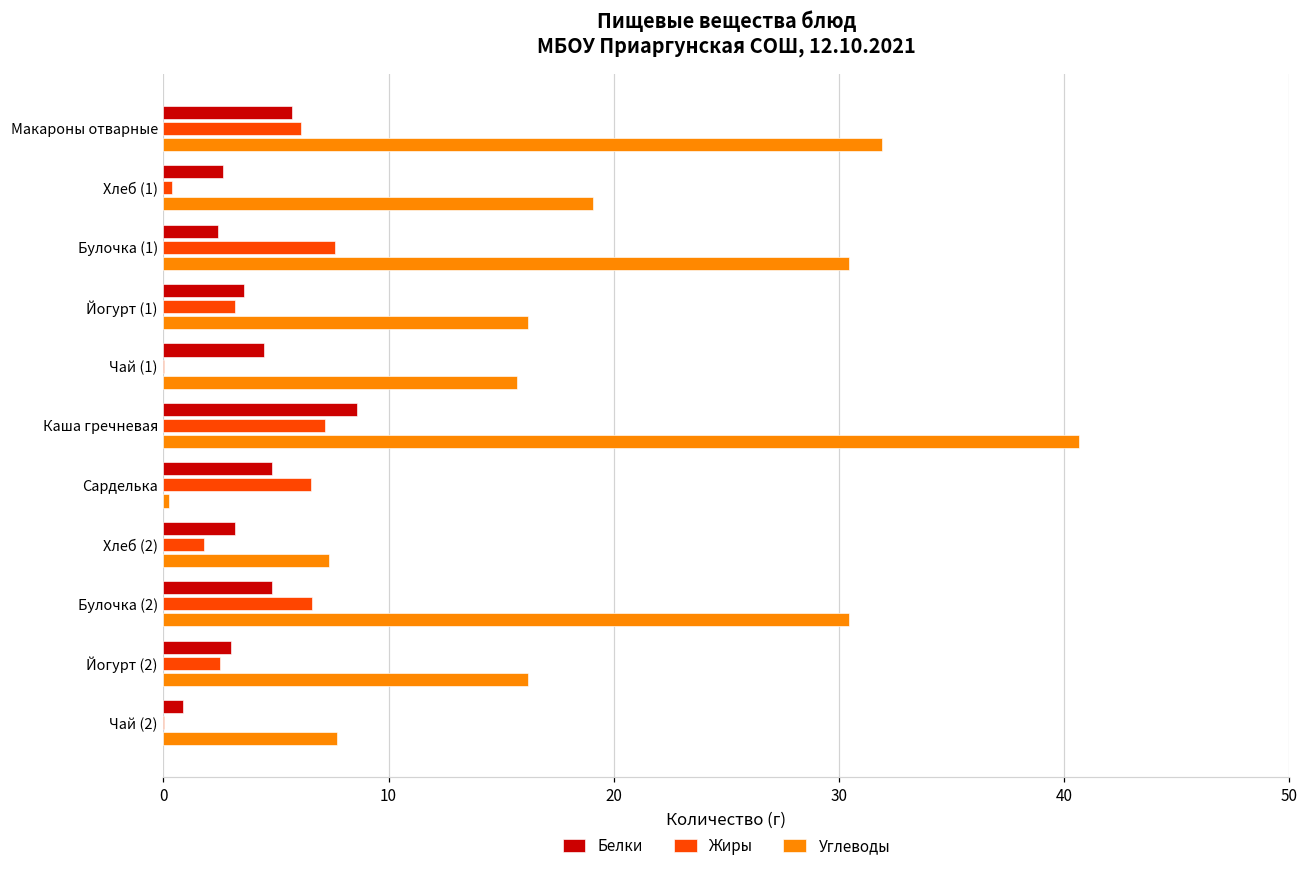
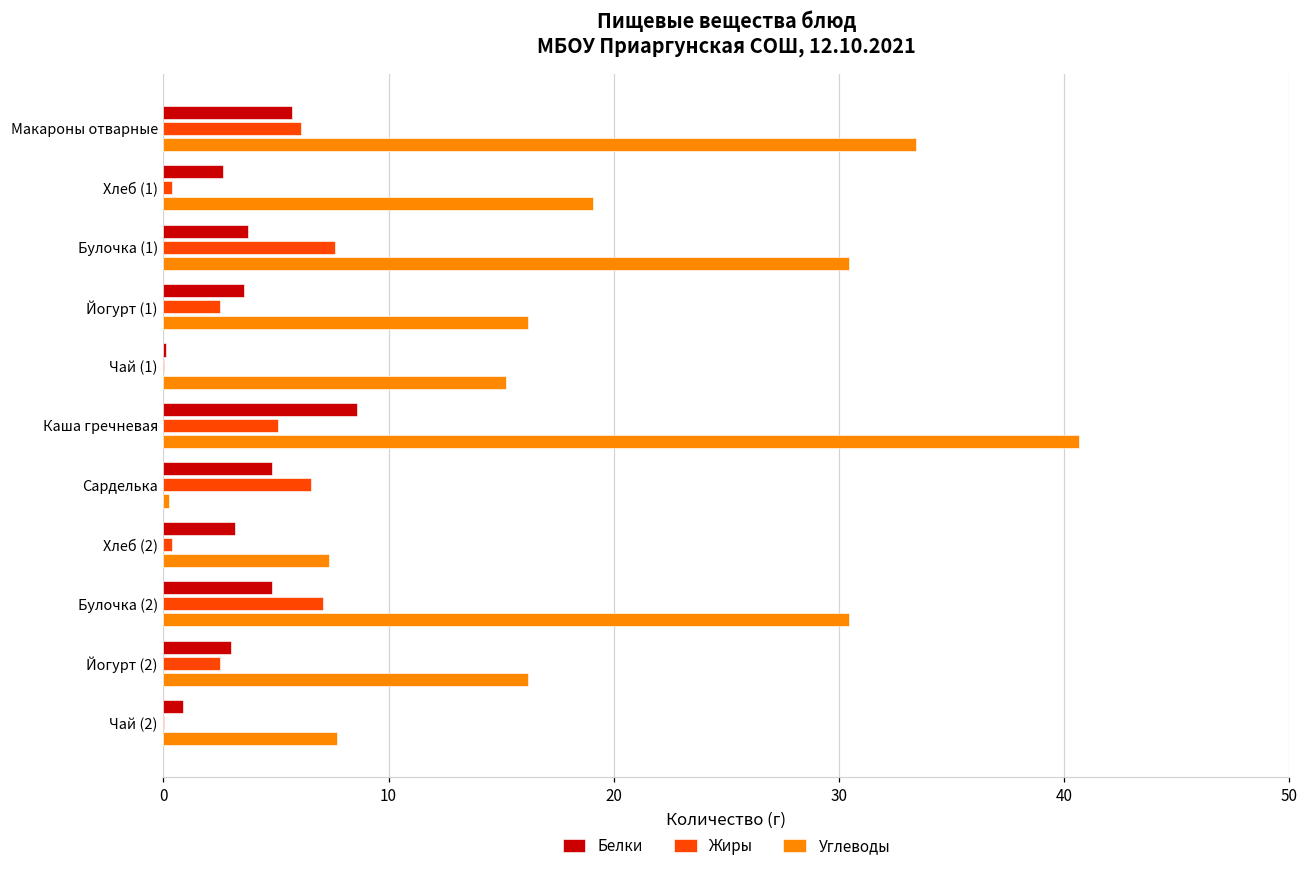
Углеводы, Макароны отварные: 31.9 -> 33.4
Белки, Булочка (1): 2.4 -> 3.8
Жиры, Йогурт (1): 3.2 -> 2.5
Белки, Чай (1): 4.5 -> 0.1
Углеводы, Чай (1): 15.7 -> 15.2
Жиры, Каша гречневая: 7.2 -> 5.1
Жиры, Хлеб (2): 1.8 -> 0.4
Жиры, Булочка (2): 6.6 -> 7.1
